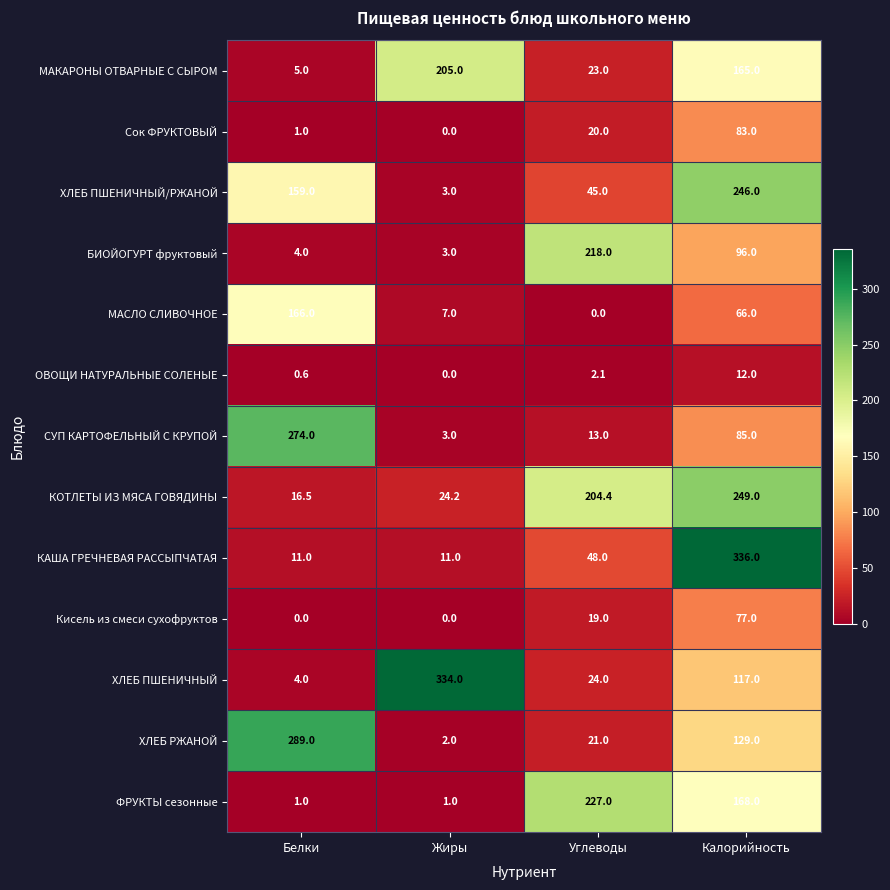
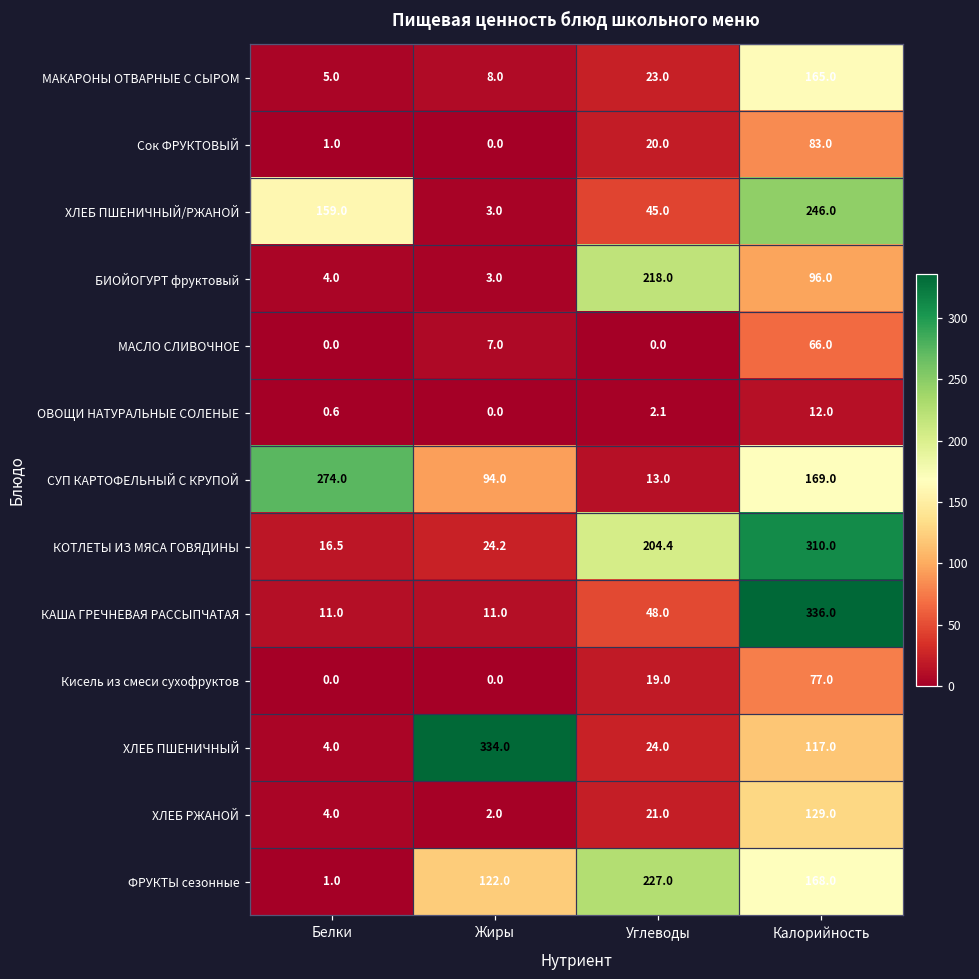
МАКАРОНЫ ОТВАРНЫЕ С СЫРОМ, Жиры: 205.0 -> 8.0
МАСЛО СЛИВОЧНОЕ, Белки: 166.0 -> 0.0
СУП КАРТОФЕЛЬНЫЙ С КРУПОЙ, Жиры: 3.0 -> 94.0
СУП КАРТОФЕЛЬНЫЙ С КРУПОЙ, Калорийность: 85.0 -> 169.0
КОТЛЕТЫ ИЗ МЯСА ГОВЯДИНЫ, Калорийность: 249.0 -> 310.0
ХЛЕБ РЖАНОЙ, Белки: 289.0 -> 4.0
ФРУКТЫ сезонные, Жиры: 1.0 -> 122.0
